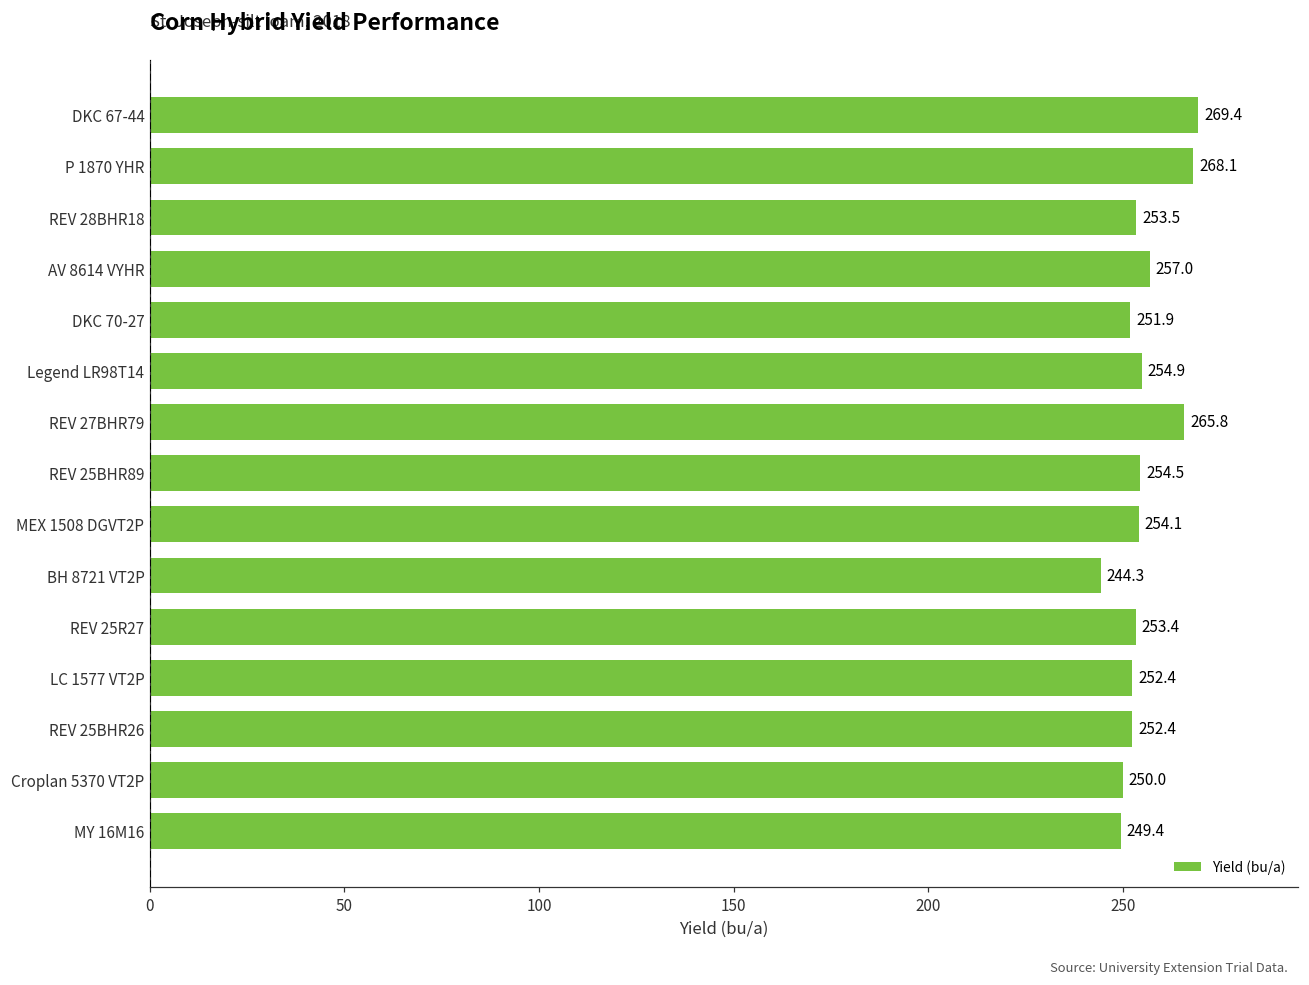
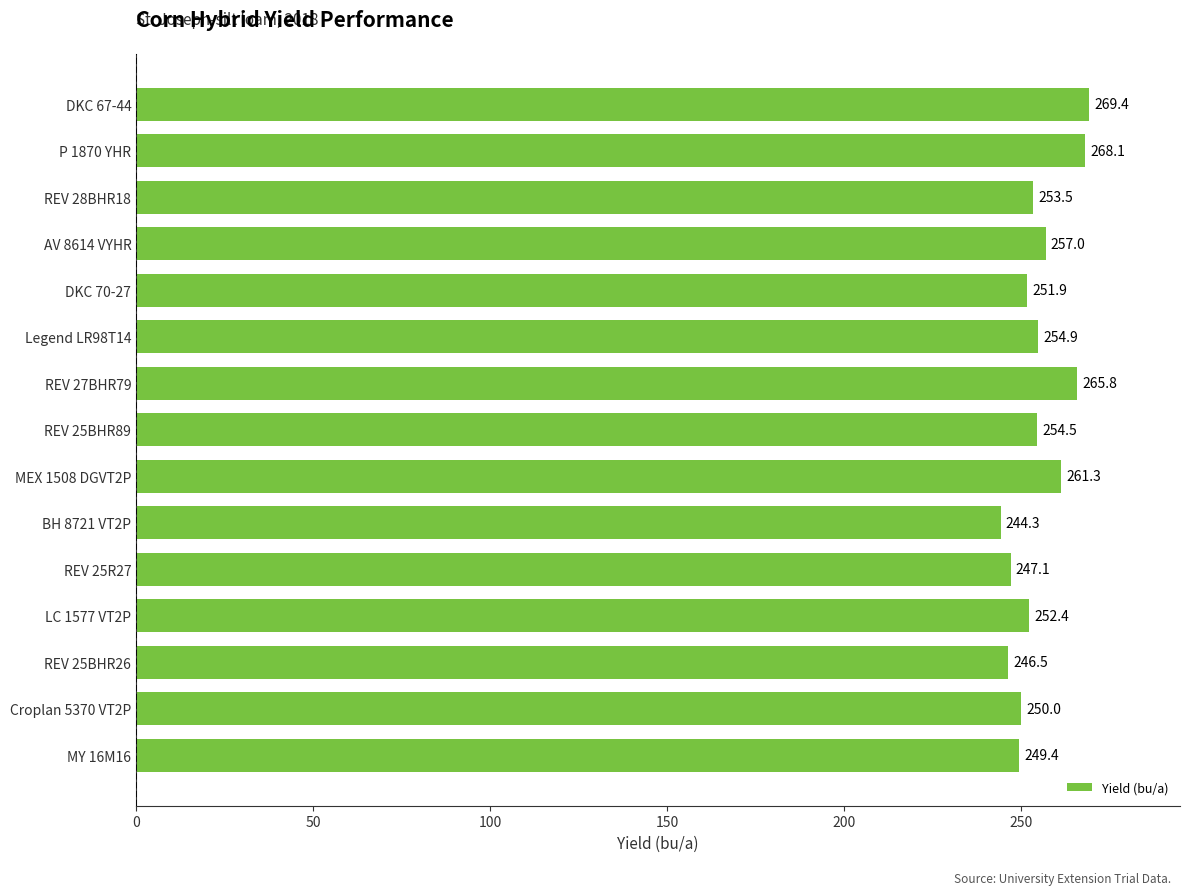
MEX 1508 DGVT2P: 254.1 -> 261.3
REV 25R27: 253.4 -> 247.1
REV 25BHR26: 252.4 -> 246.5
